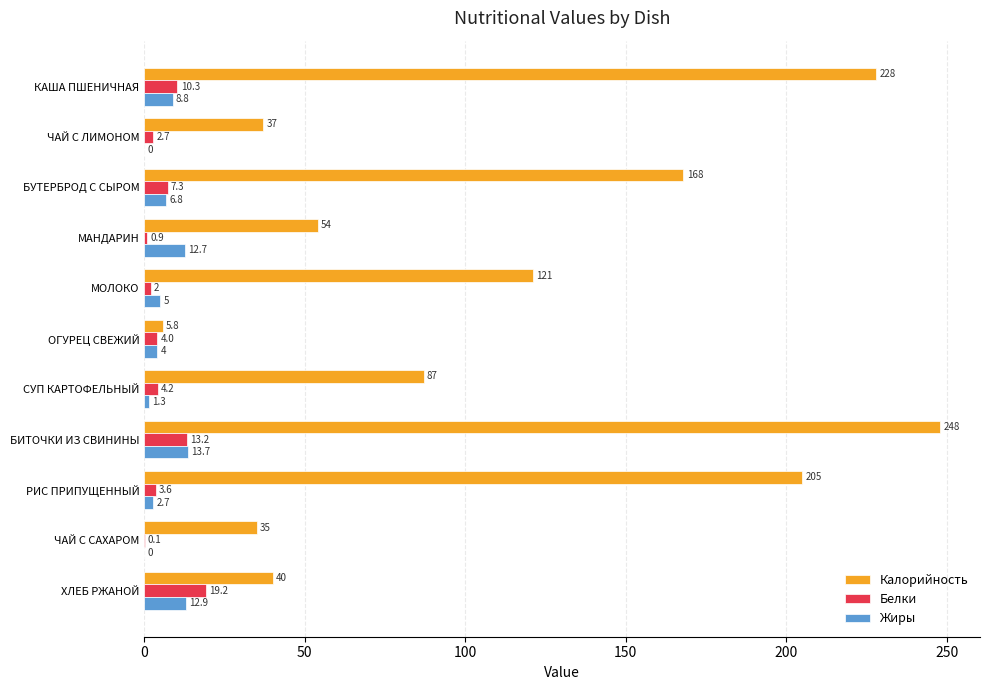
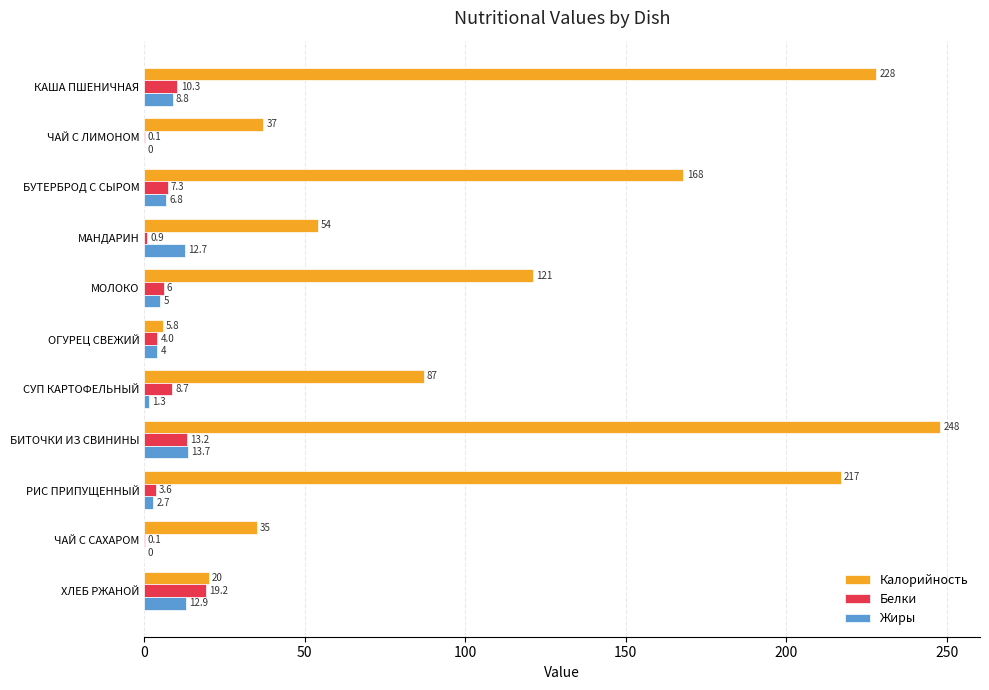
Белки, ЧАЙ С ЛИМОНОМ: 2.7 -> 0.1
Белки, МОЛОКО: 2 -> 6
Белки, СУП КАРТОФЕЛЬНЫЙ: 4.2 -> 8.7
Калорийность, РИС ПРИПУЩЕННЫЙ: 205 -> 217
Калорийность, ХЛЕБ РЖАНОЙ: 40 -> 20
